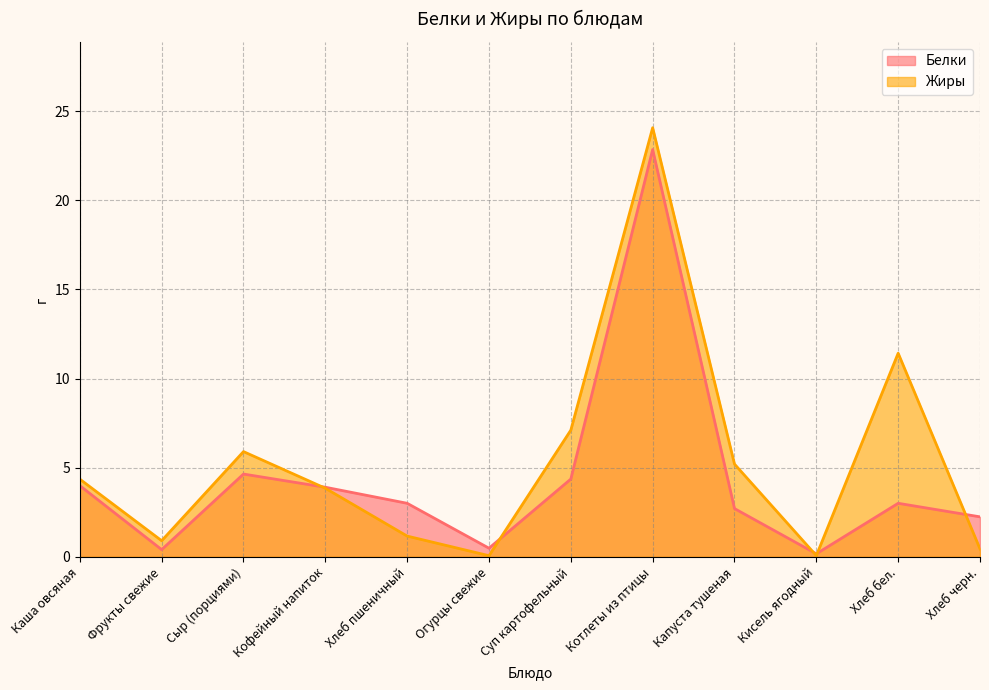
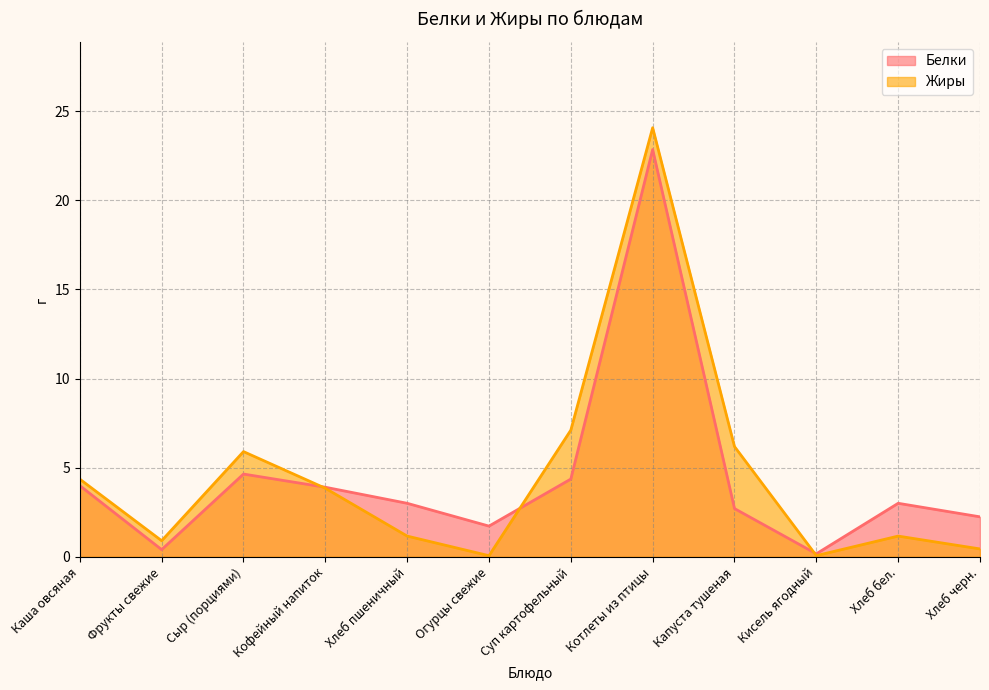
Белки, Огурцы свежие: 0.5 -> 1.7
Жиры, Капуста тушеная: 5.2 -> 6.2
Жиры, Хлеб бел.: 11.4 -> 1.2
